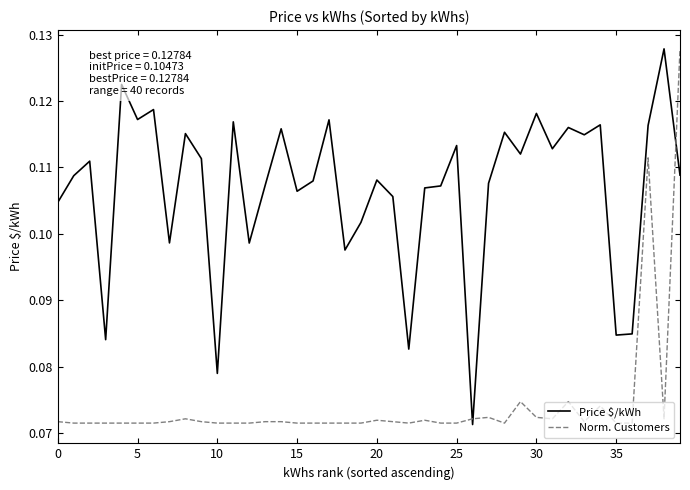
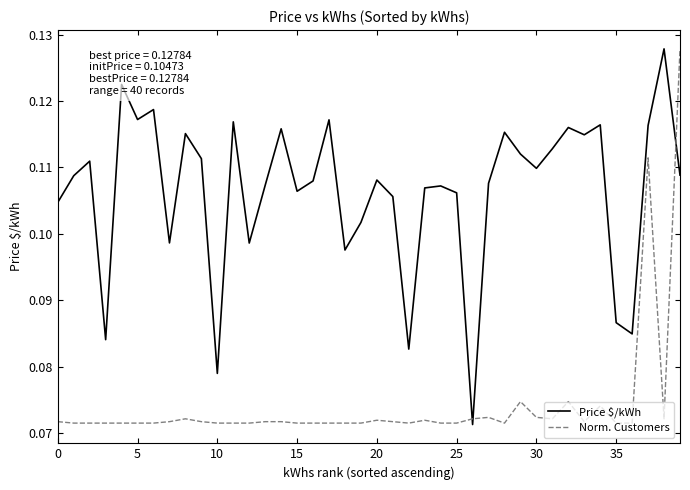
Price $/kWh, 25: 0.113 -> 0.106
Price $/kWh, 30: 0.118 -> 0.110
Price $/kWh, 35: 0.085 -> 0.087
